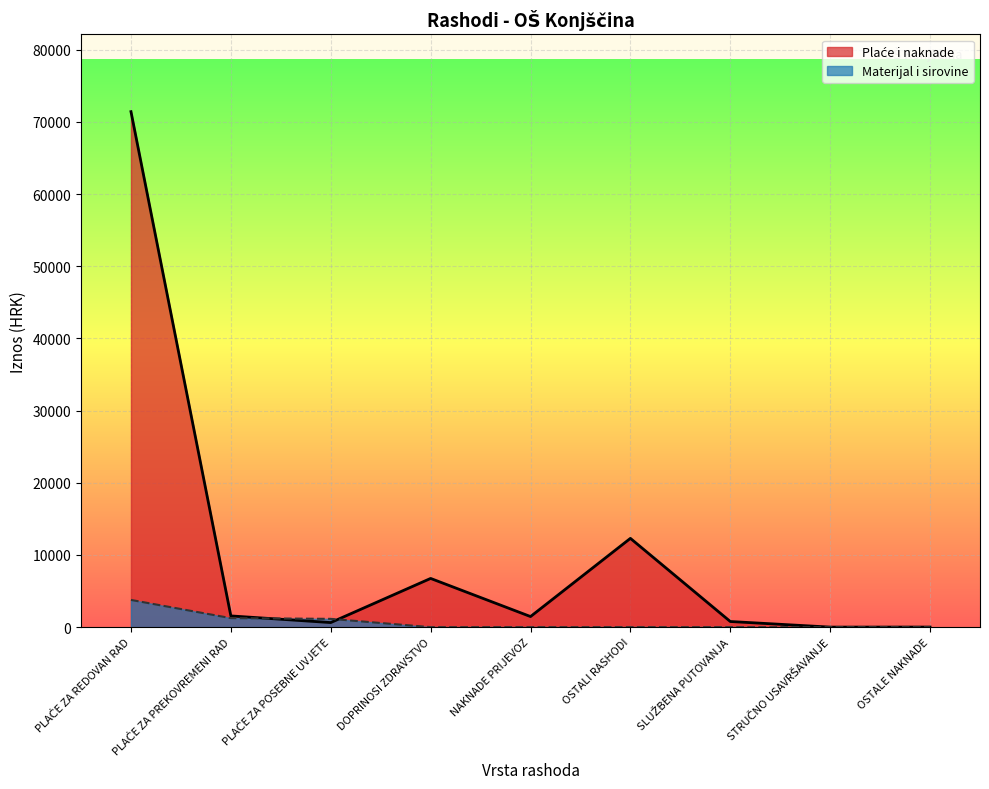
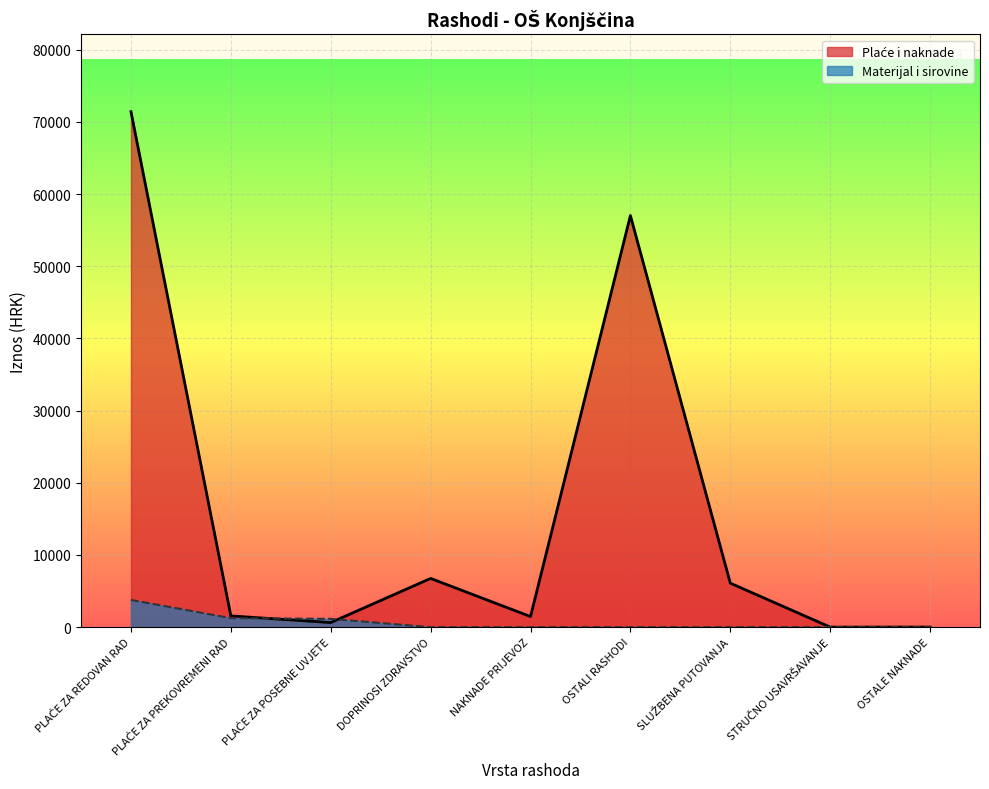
Plaće i naknade, OSTALI RASHODI: 12000 -> 57000
Plaće i naknade, SLUŽBENA PUTOVANJA: 1000 -> 6000
